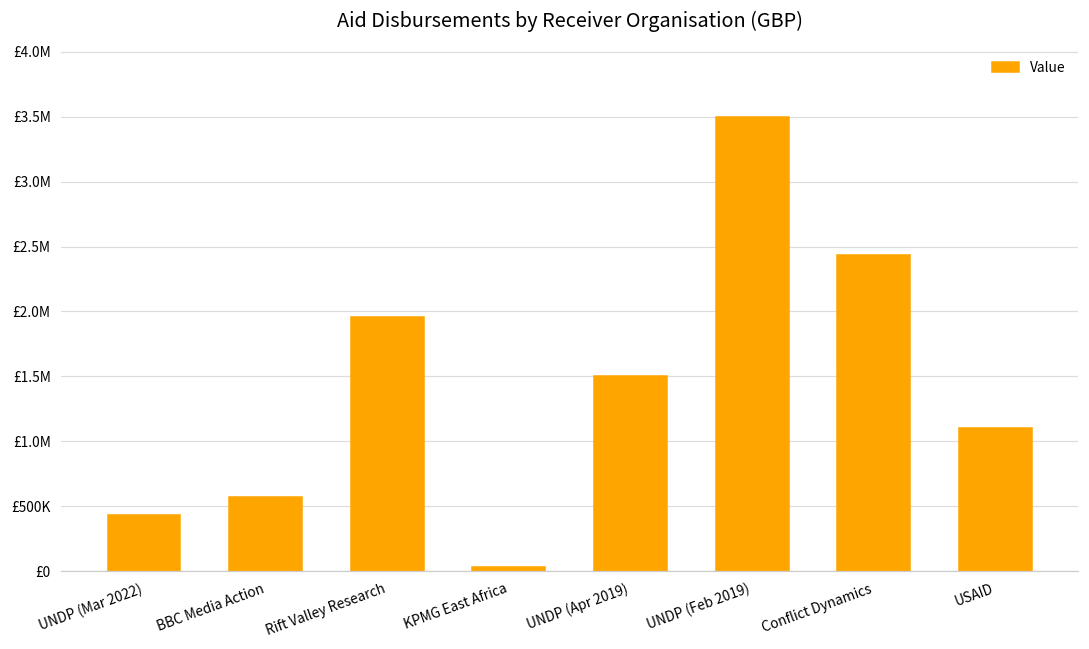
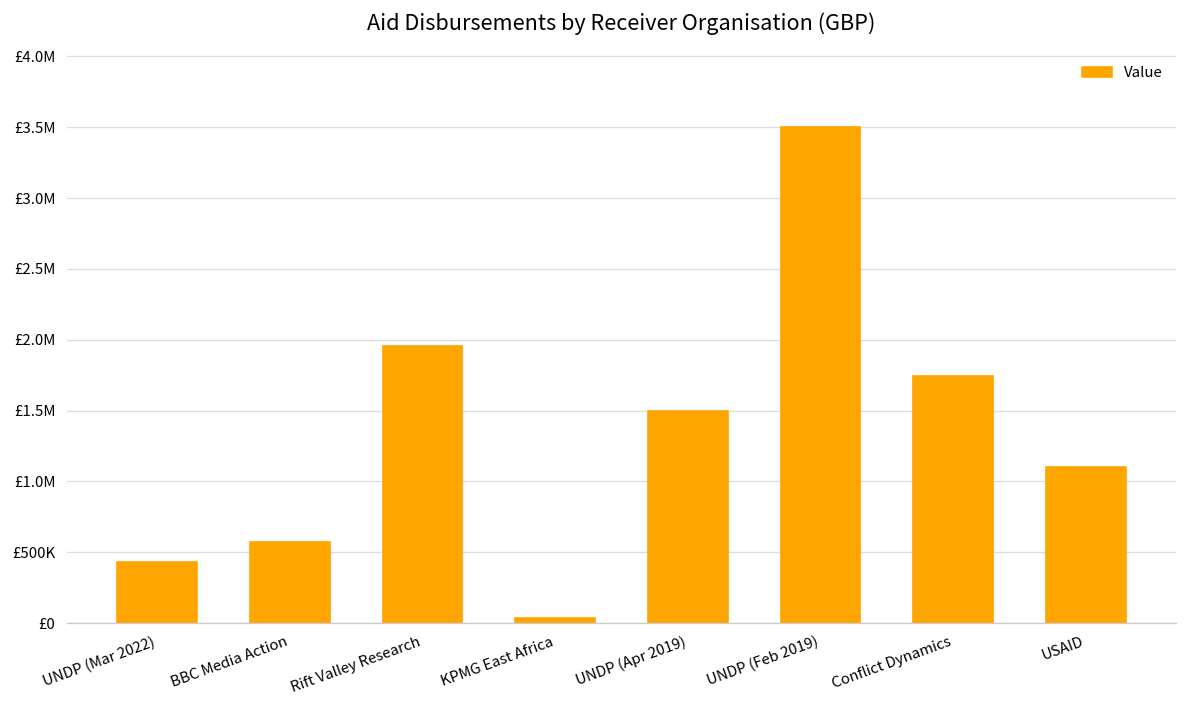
Conflict Dynamics: £2430000 -> £1750000
